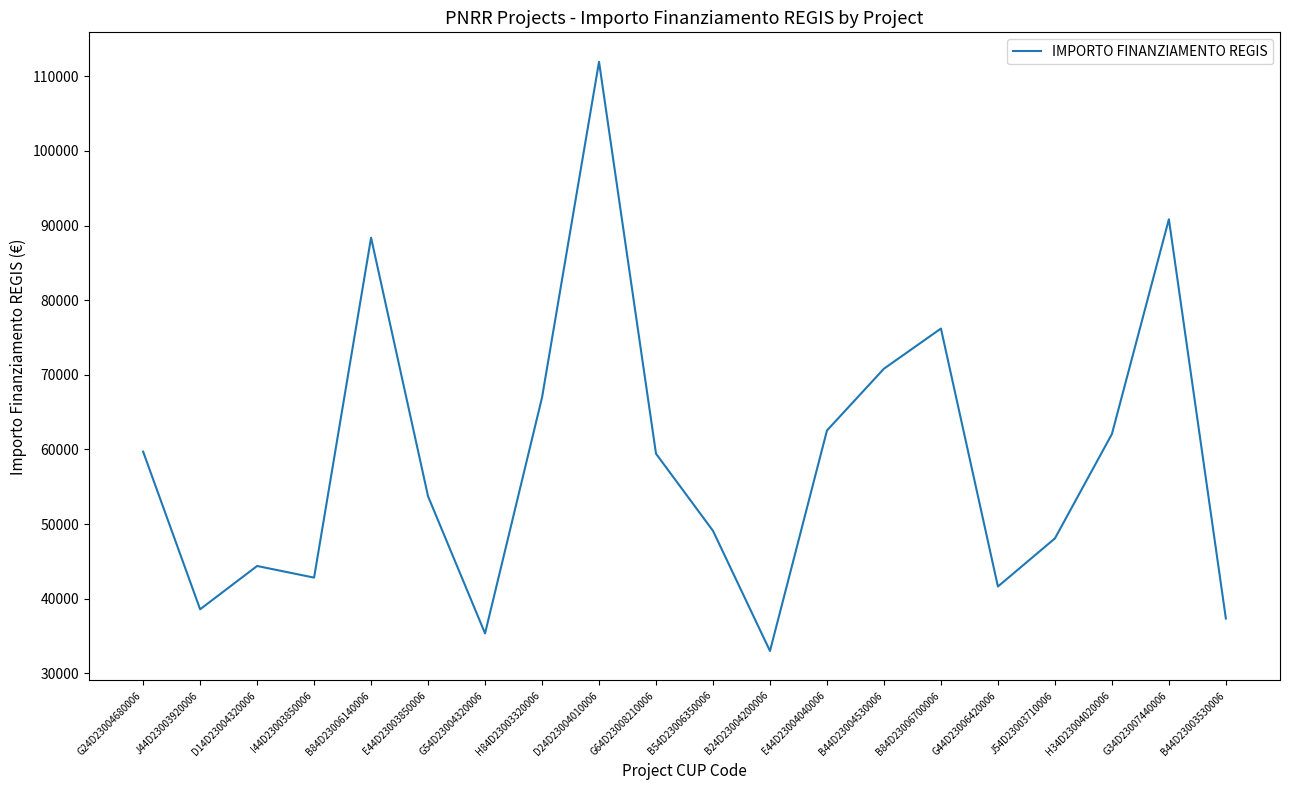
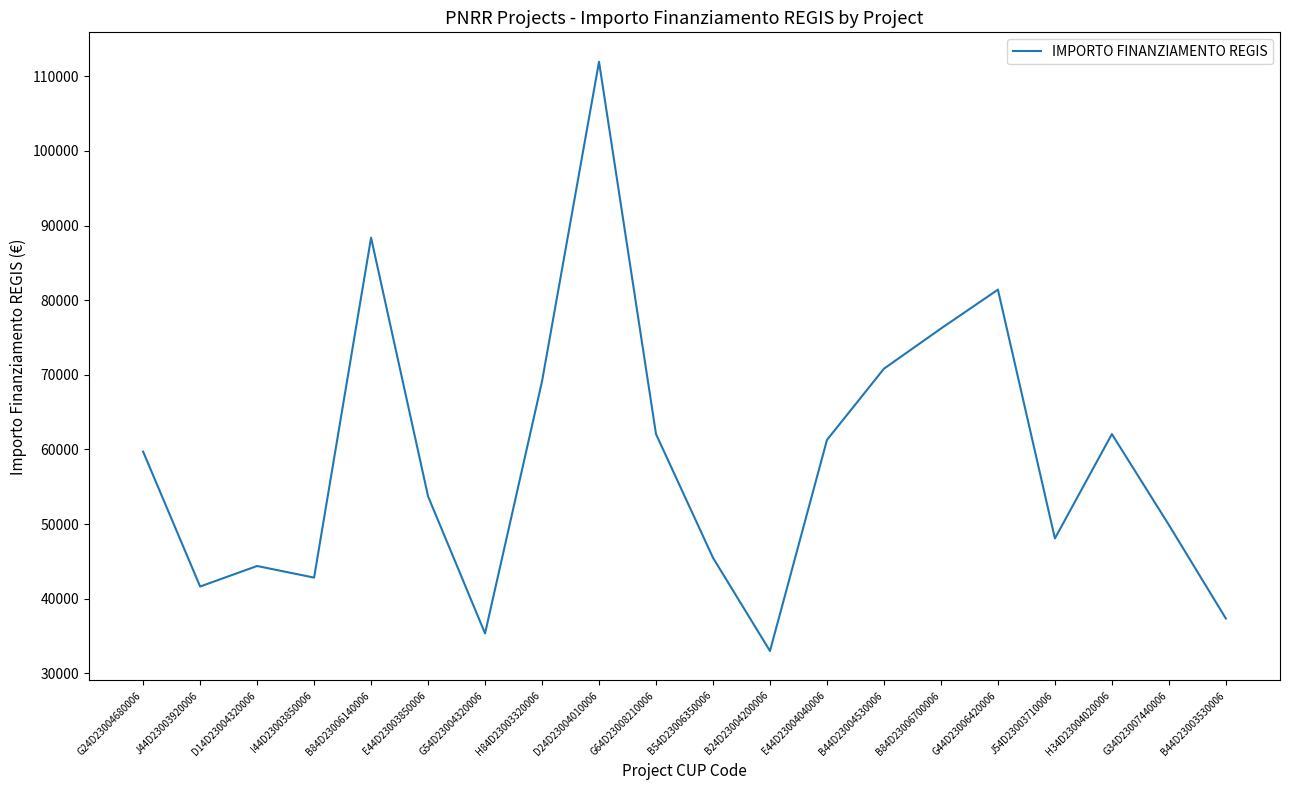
J44D23003920006: 39000 -> 42000
H84D23003320006: 67000 -> 69000
G64D23008210006: 59000 -> 62000
B54D23006350006: 49000 -> 45000
E44D23004040006: 63000 -> 61000
G44D23006420006: 42000 -> 81000
G34D23007440006: 91000 -> 50000
